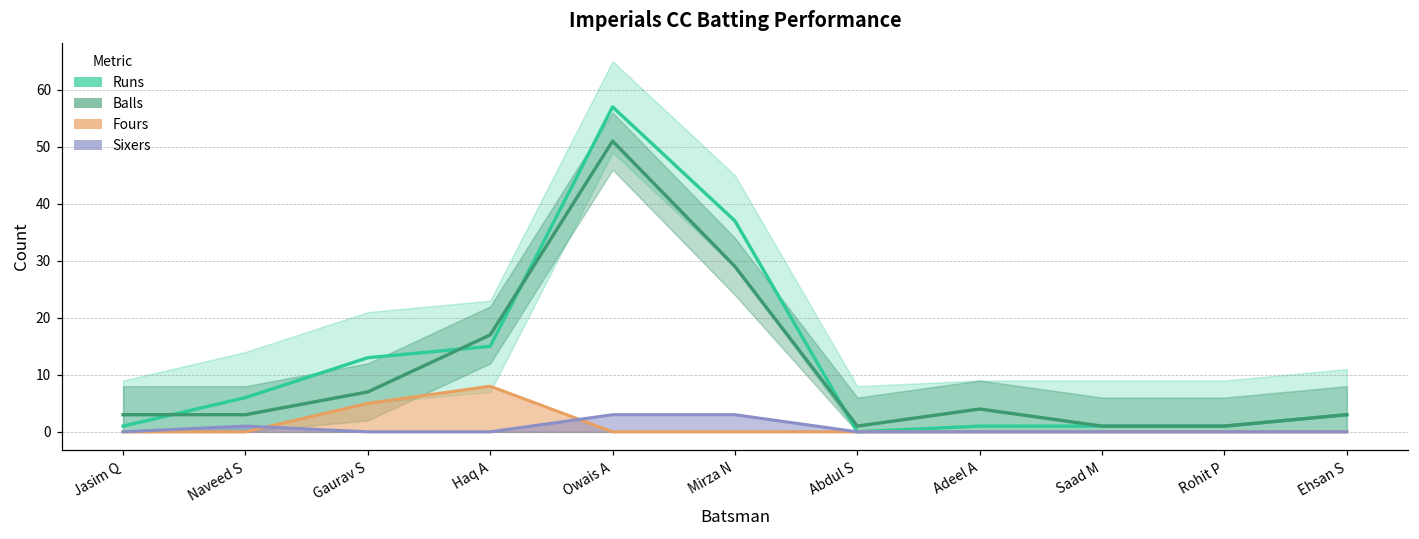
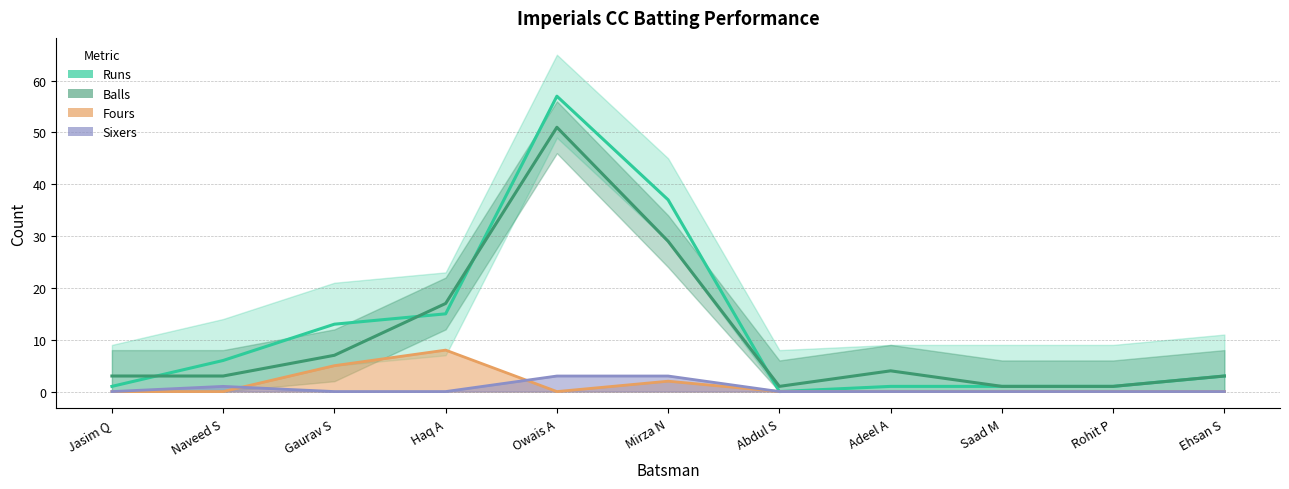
Fours, Mirza N: 0 -> 2
